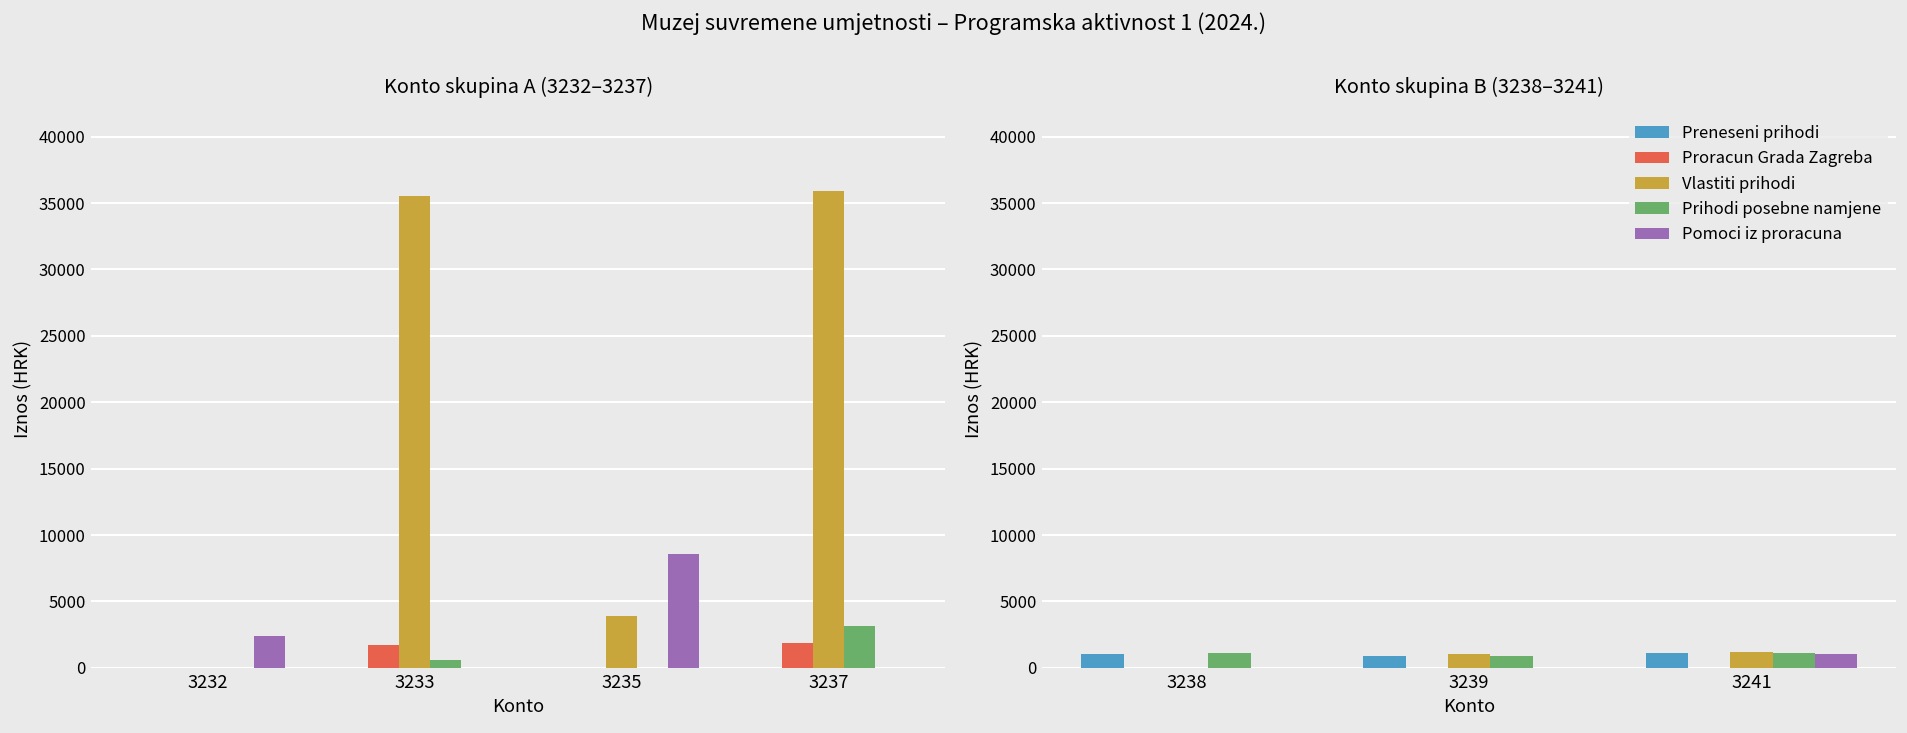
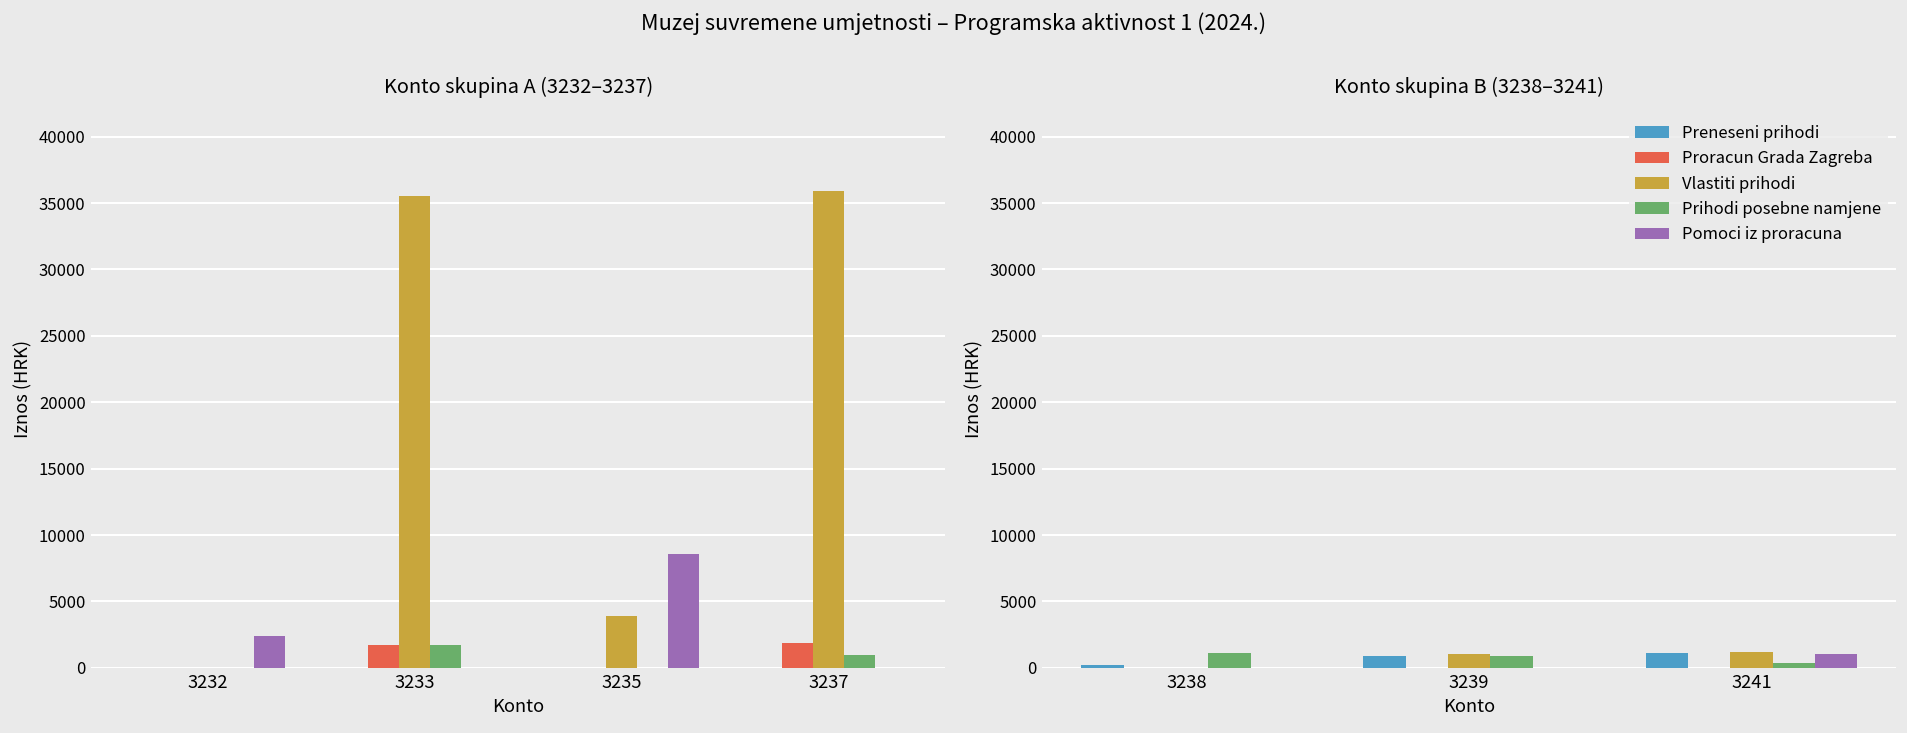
Konto skupina A (3232–3237), Prihodi posebne namjene, 3233: 600 -> 1700
Konto skupina A (3232–3237), Prihodi posebne namjene, 3237: 3100 -> 1000
Konto skupina B (3238–3241), Preneseni prihodi, 3238: 1000 -> 200
Konto skupina B (3238–3241), Prihodi posebne namjene, 3241: 1100 -> 400
